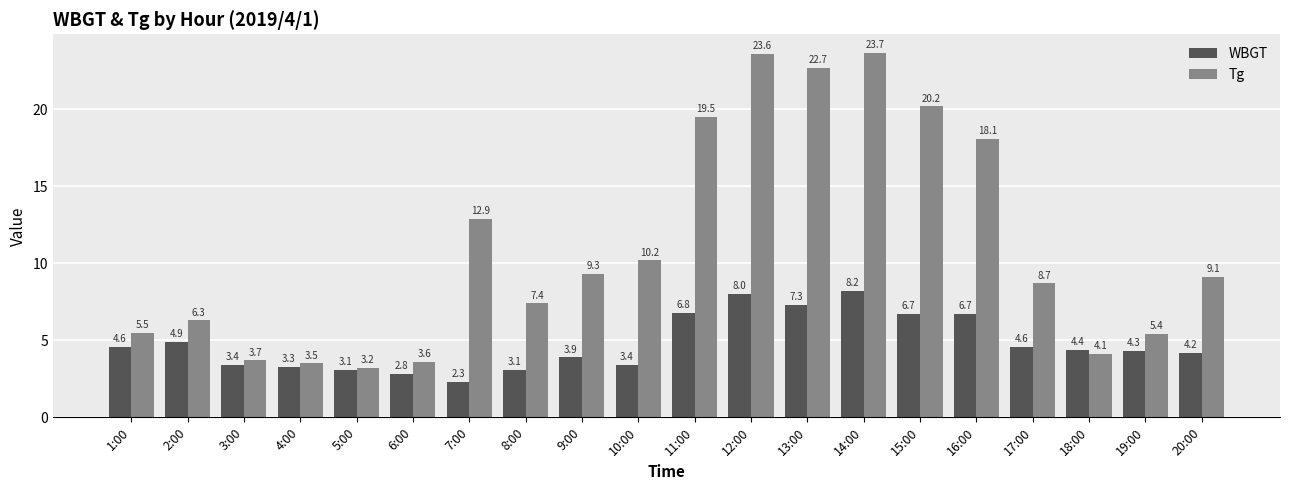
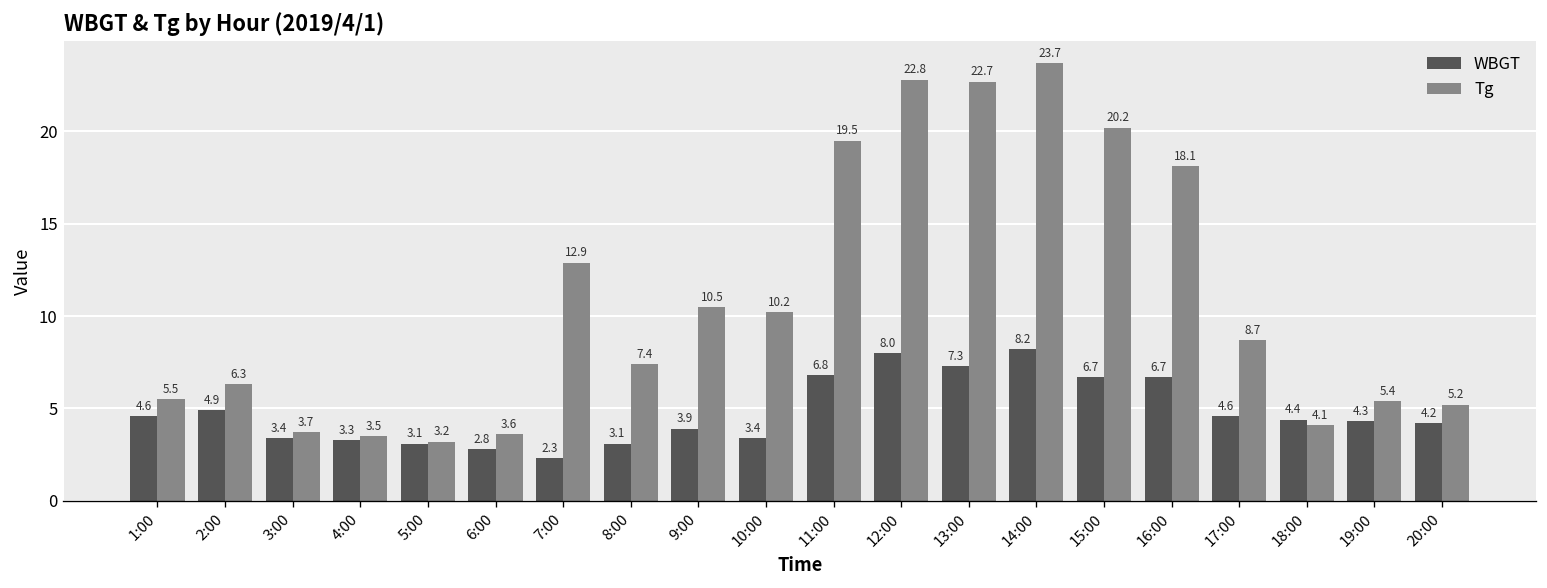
Tg, 9:00: 9.3 -> 10.5
Tg, 12:00: 23.6 -> 22.8
Tg, 20:00: 9.1 -> 5.2
